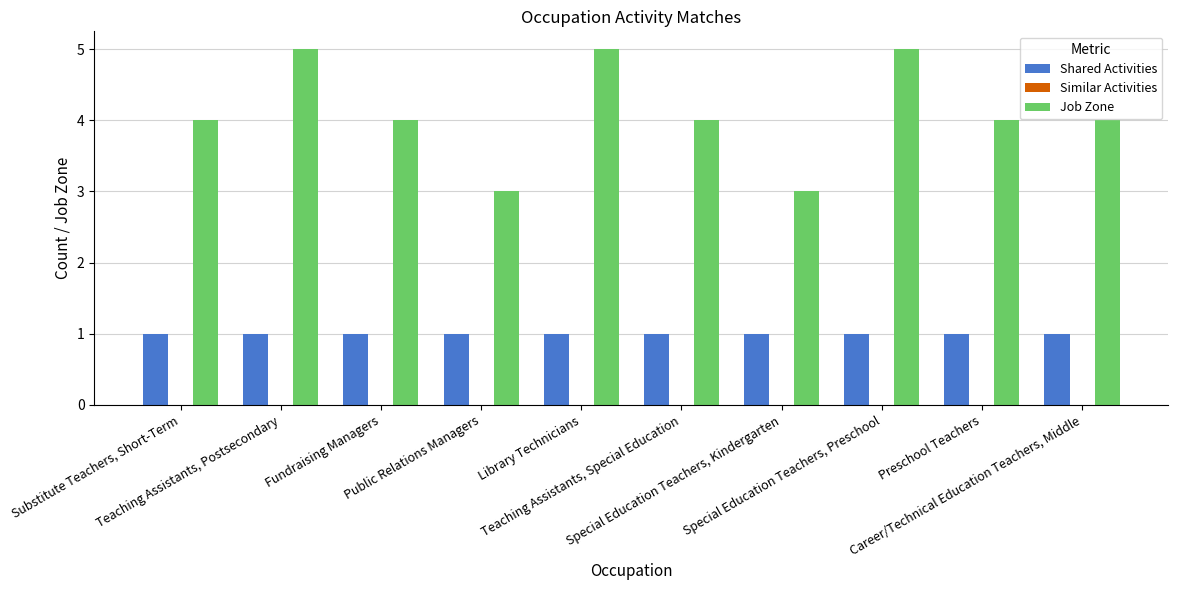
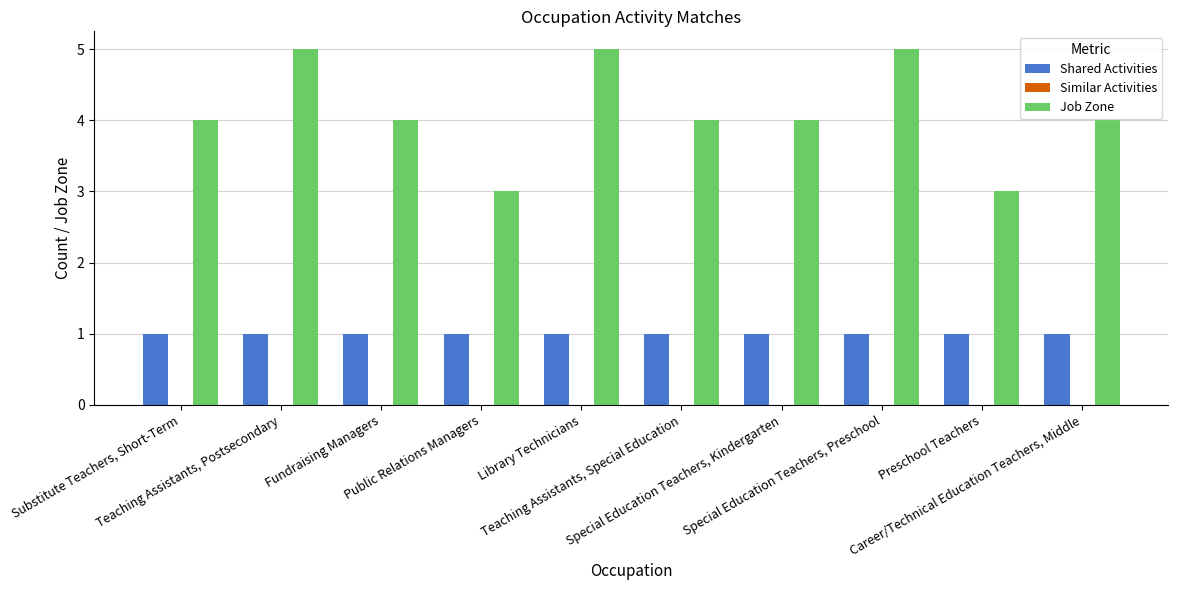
Job Zone, Special Education Teachers, Kindergarten: 3 -> 4
Job Zone, Preschool Teachers: 4 -> 3
